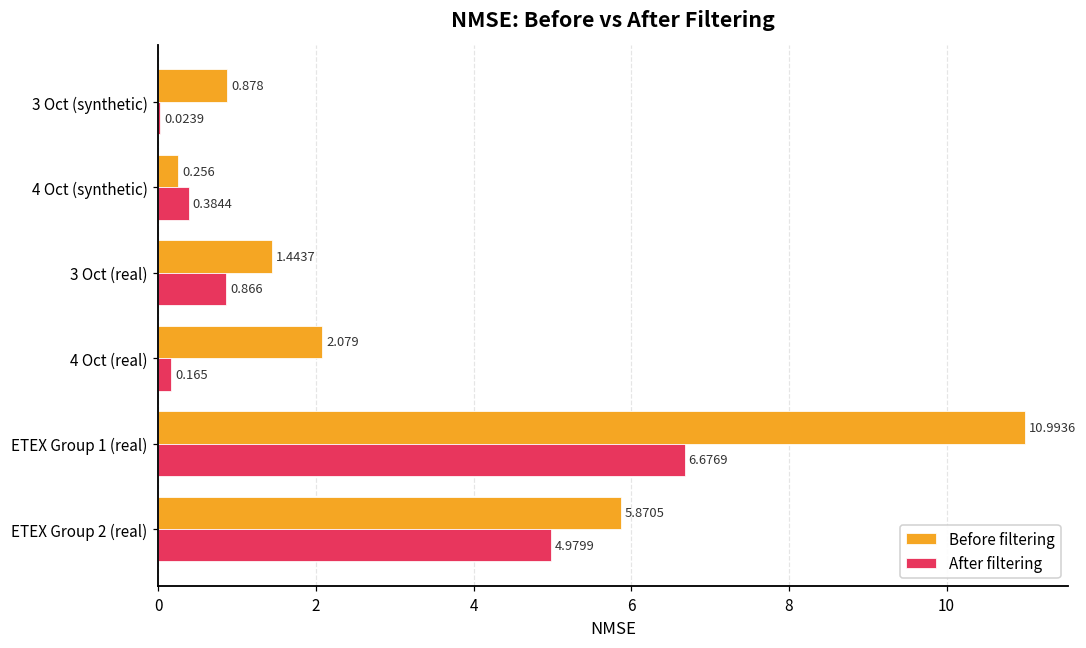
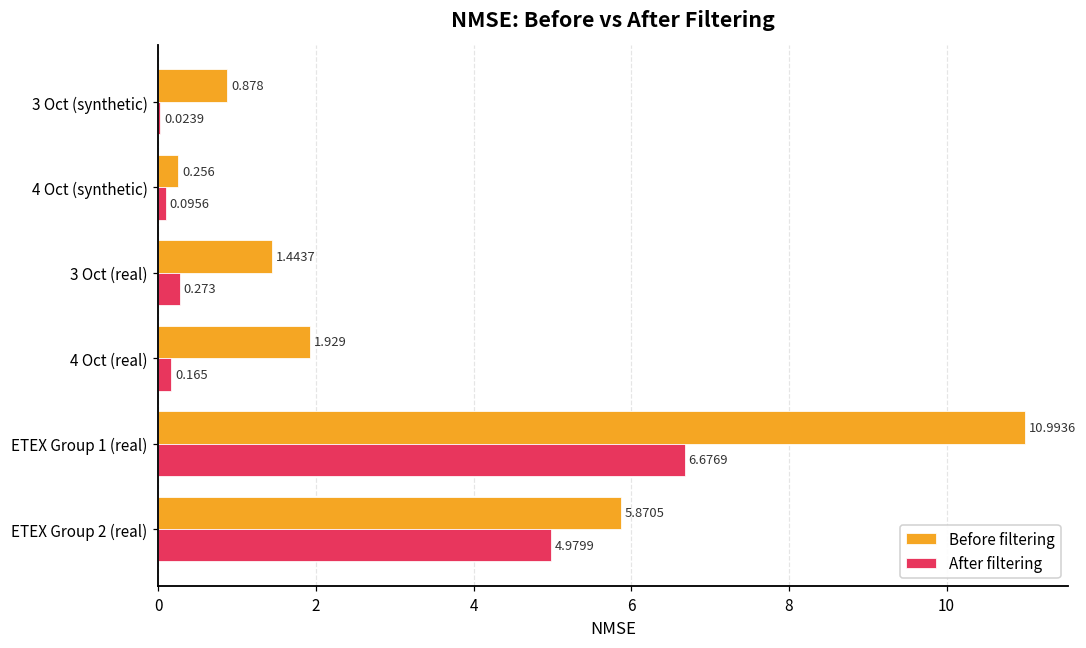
After filtering, 4 Oct (synthetic): 0.3844 -> 0.0956
After filtering, 3 Oct (real): 0.866 -> 0.273
Before filtering, 4 Oct (real): 2.079 -> 1.929
